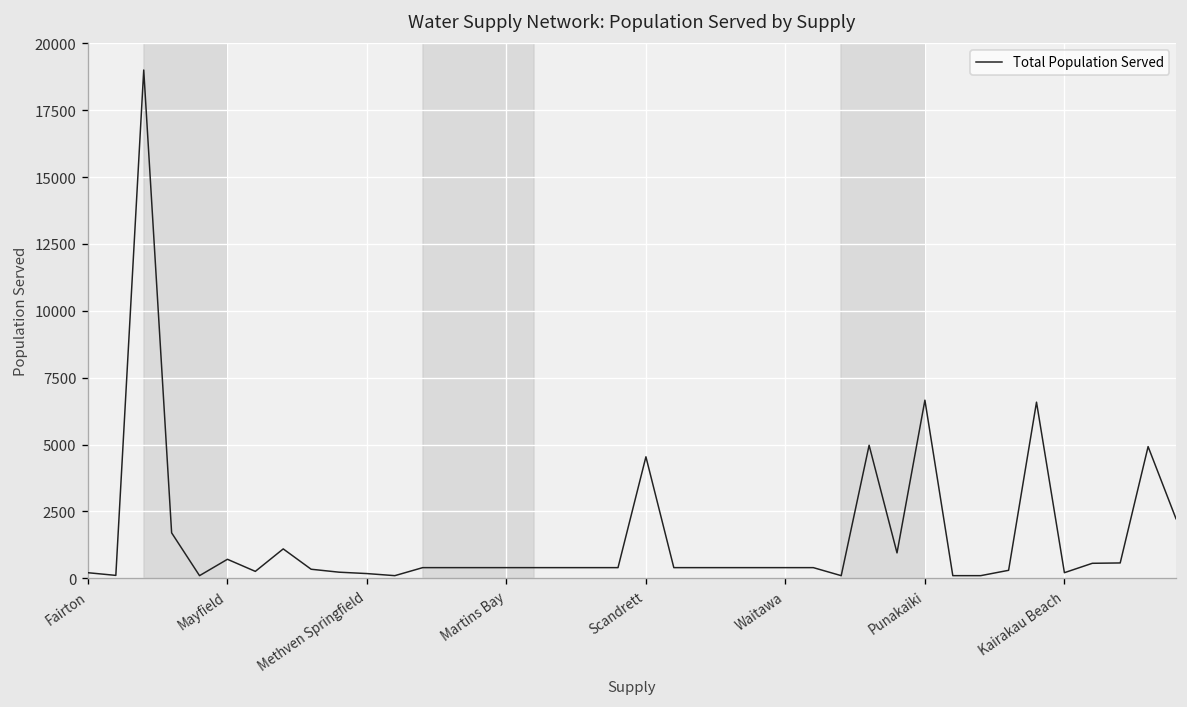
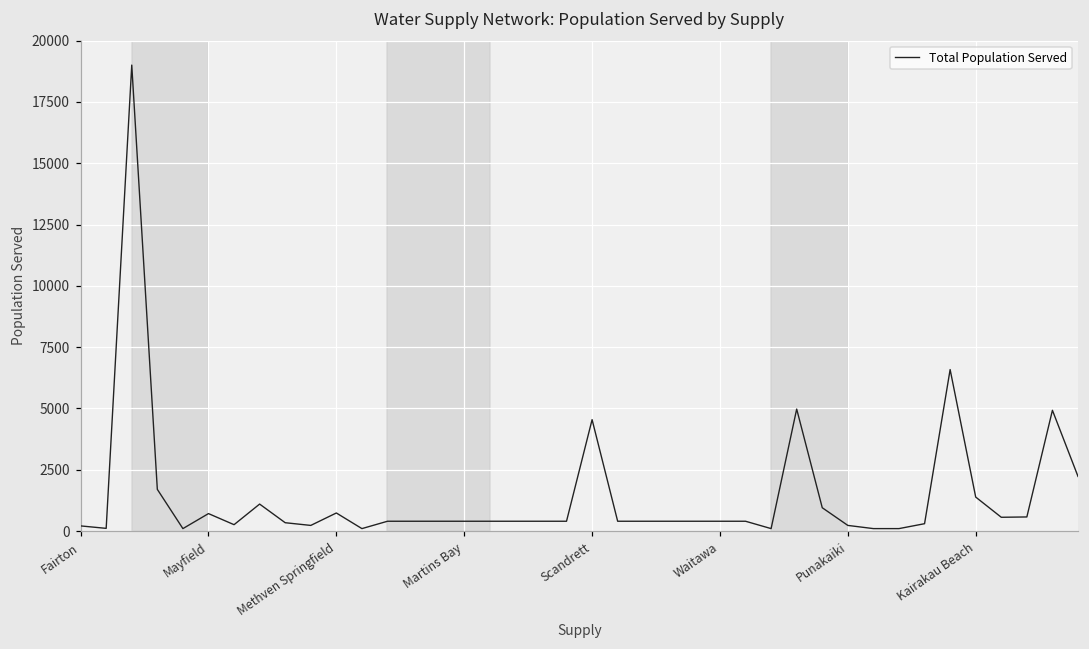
Methven Springfield: 200 -> 700
Punakaiki: 6700 -> 200
Kairakau Beach: 200 -> 1400
